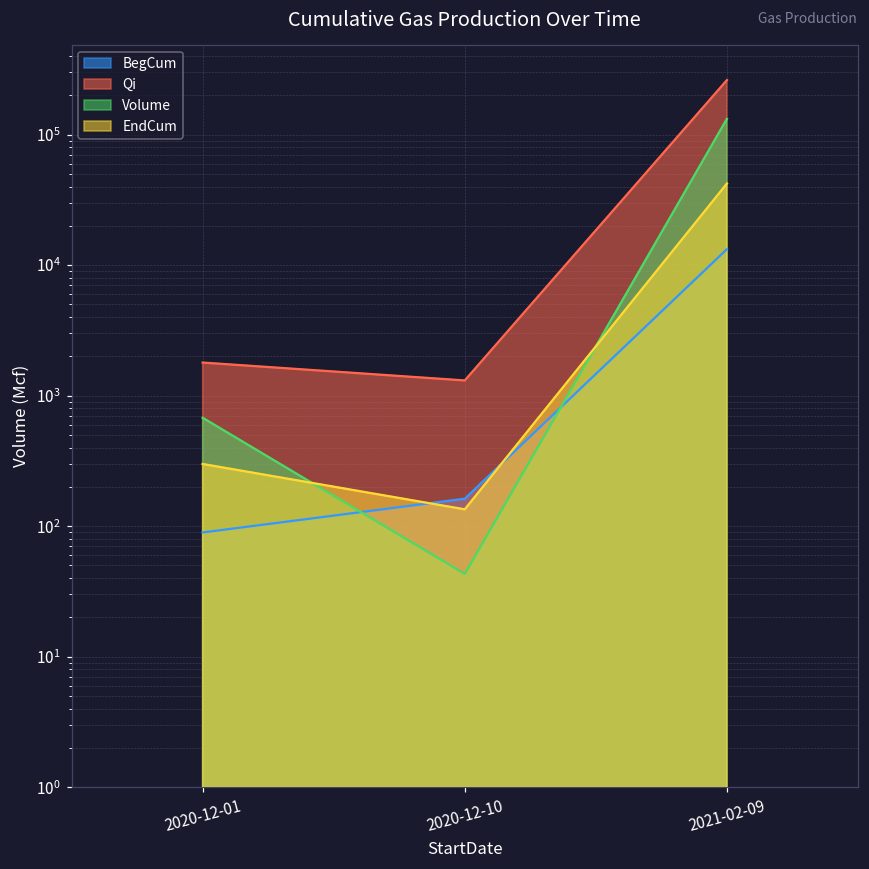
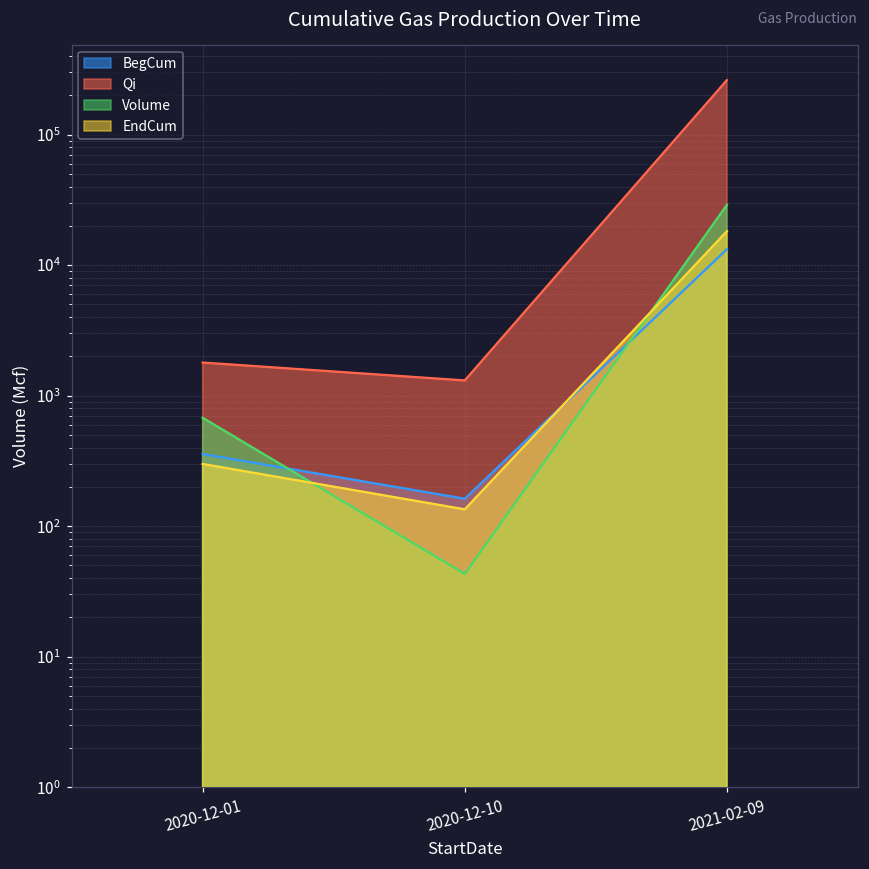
BegCum, 2020-12-01: 90 -> 360
Volume, 2021-02-09: 130000 -> 29000
EndCum, 2021-02-09: 42000 -> 18000
